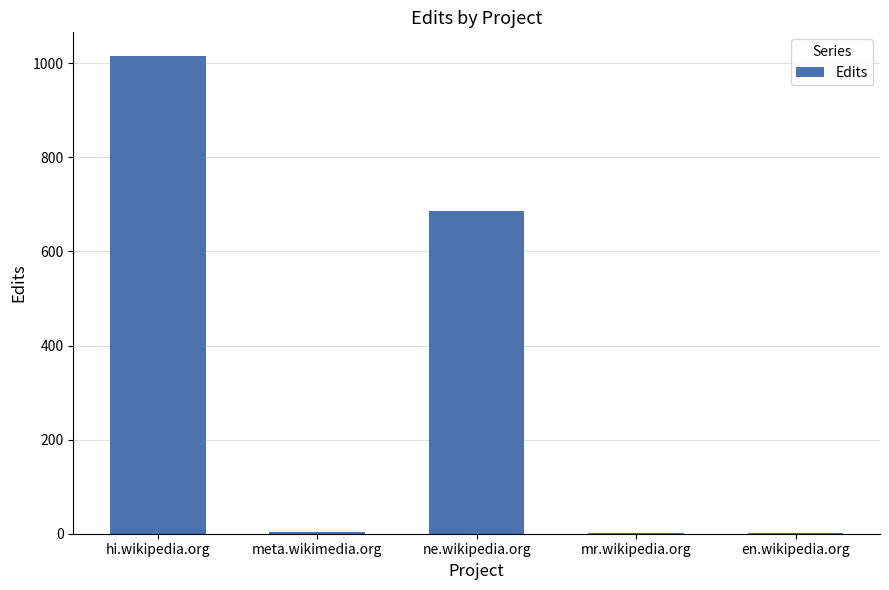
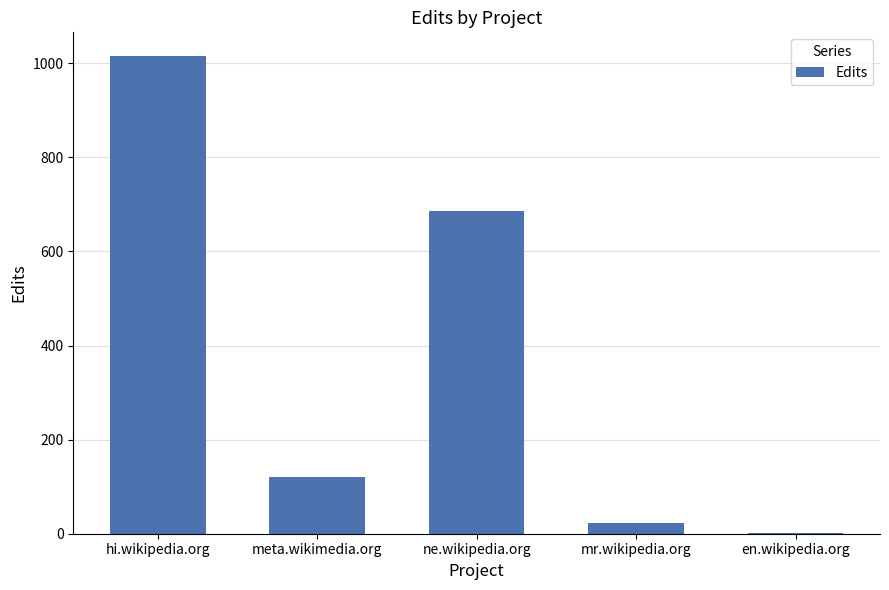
meta.wikimedia.org: 0 -> 120
mr.wikipedia.org: 0 -> 20
